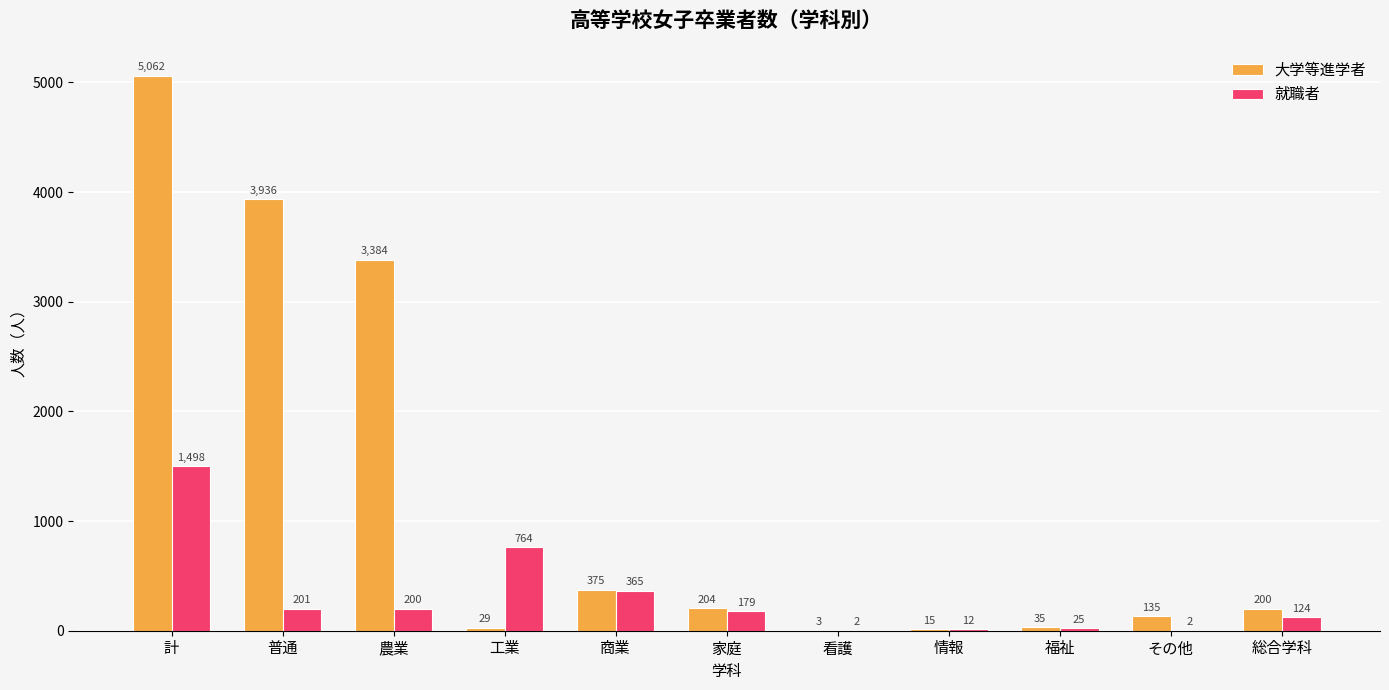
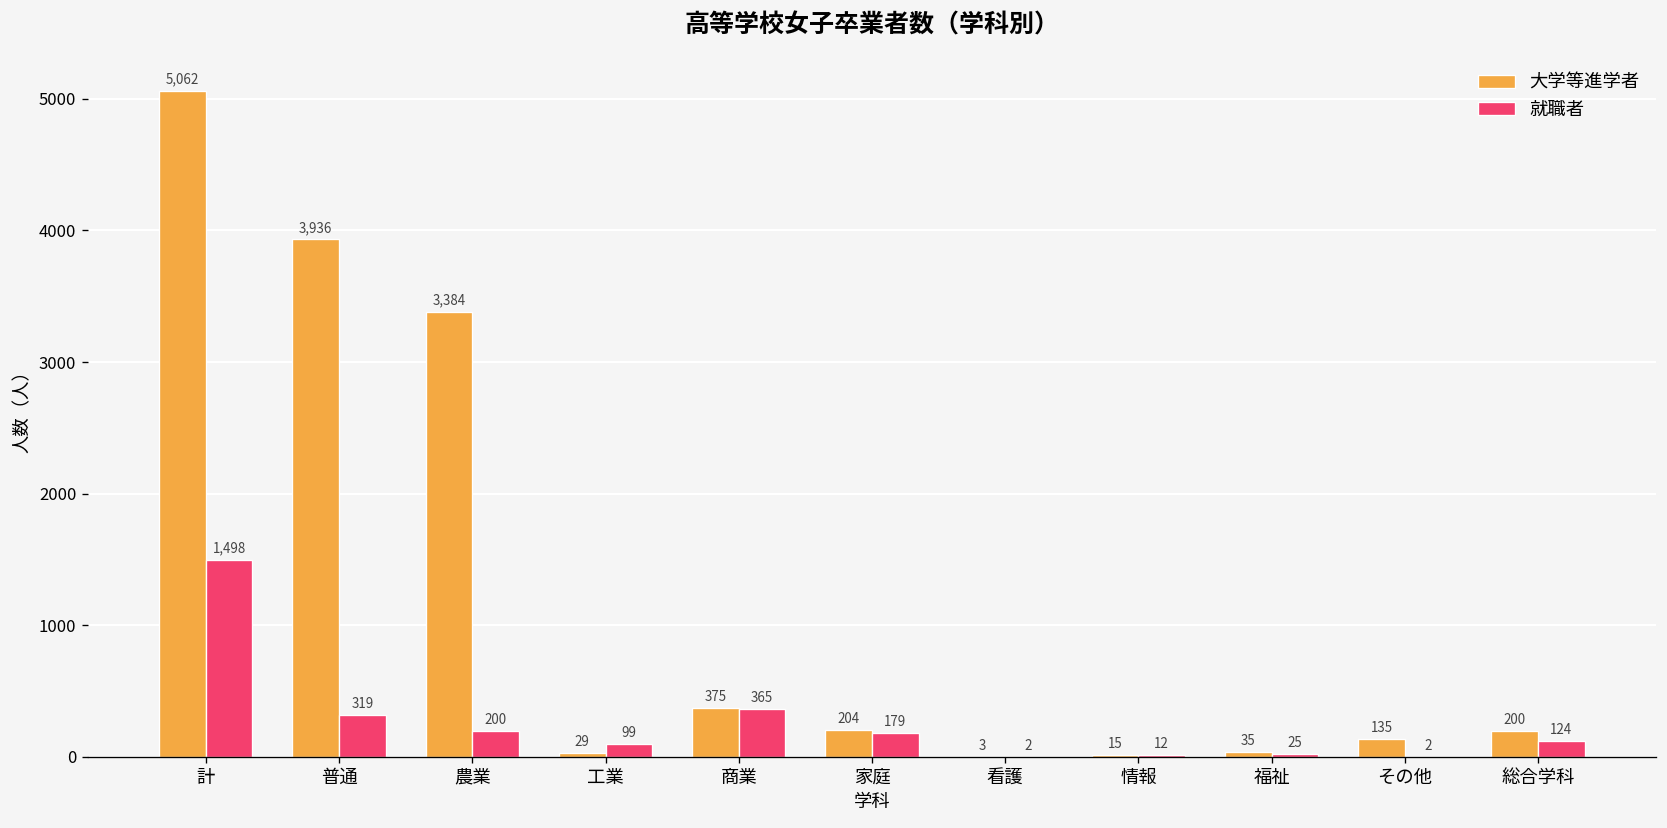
就職者, 普通: 201 -> 319
就職者, 工業: 764 -> 99
